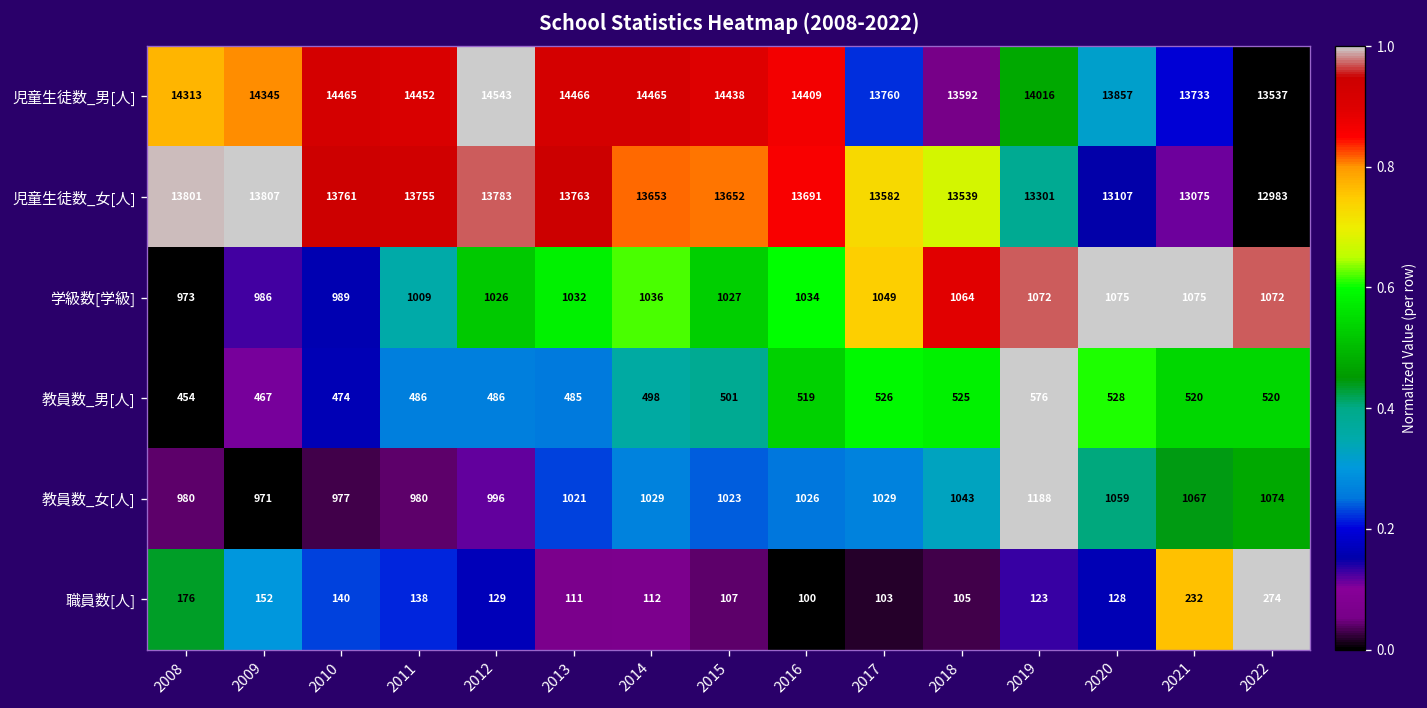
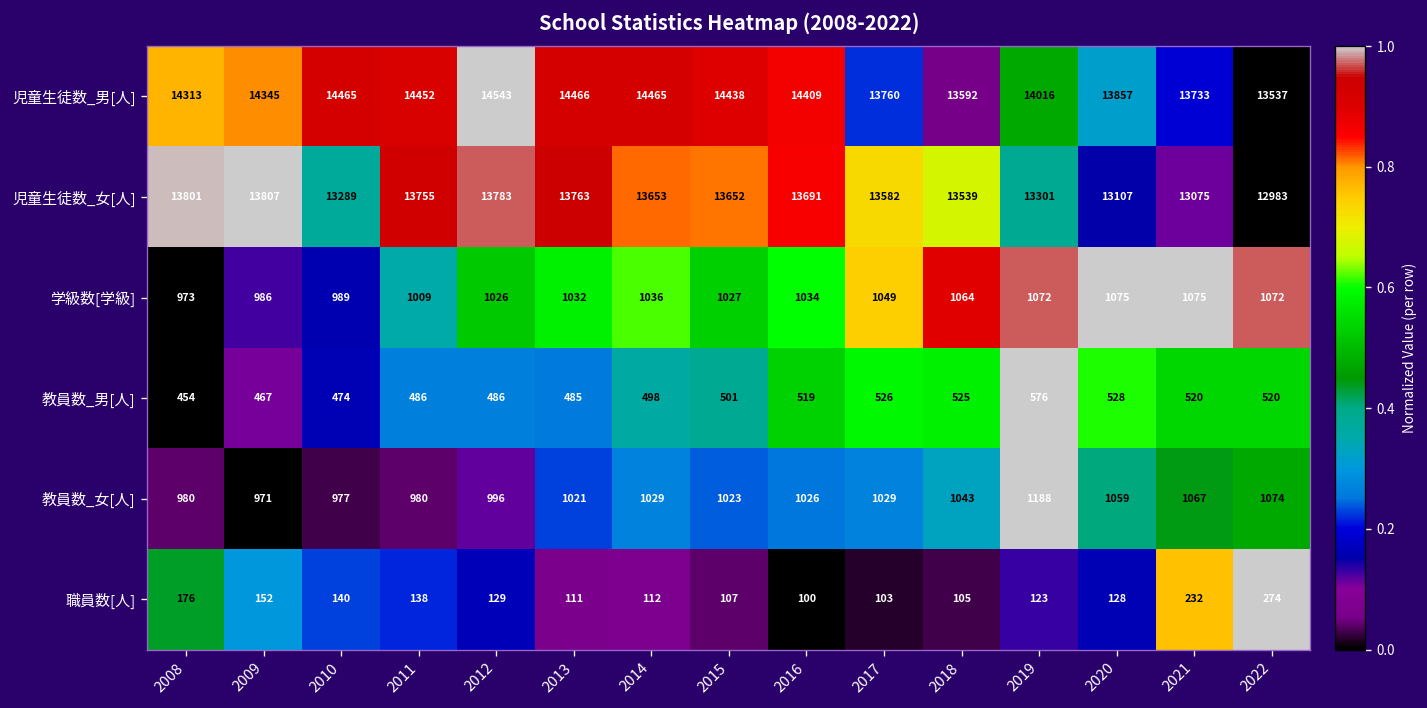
児童生徒数_女[人], 2010: 13761 -> 13289
